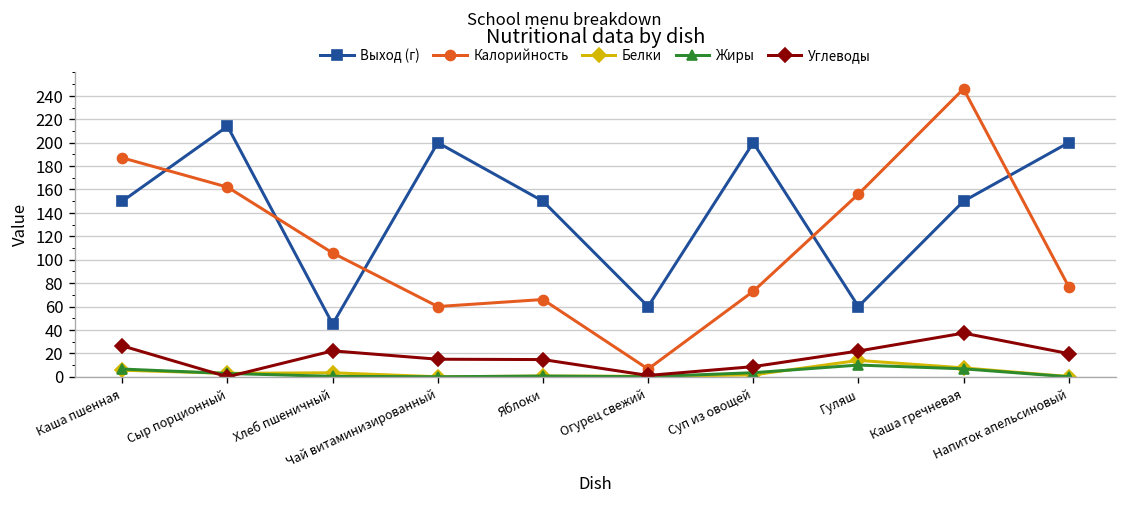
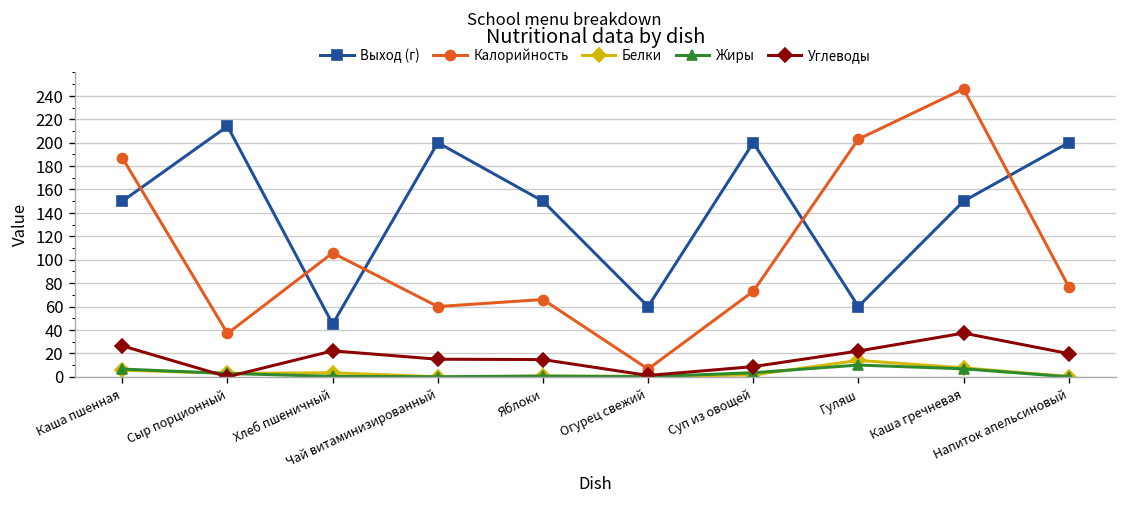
Калорийность, Сыр порционный: 160 -> 40
Калорийность, Гуляш: 160 -> 200
